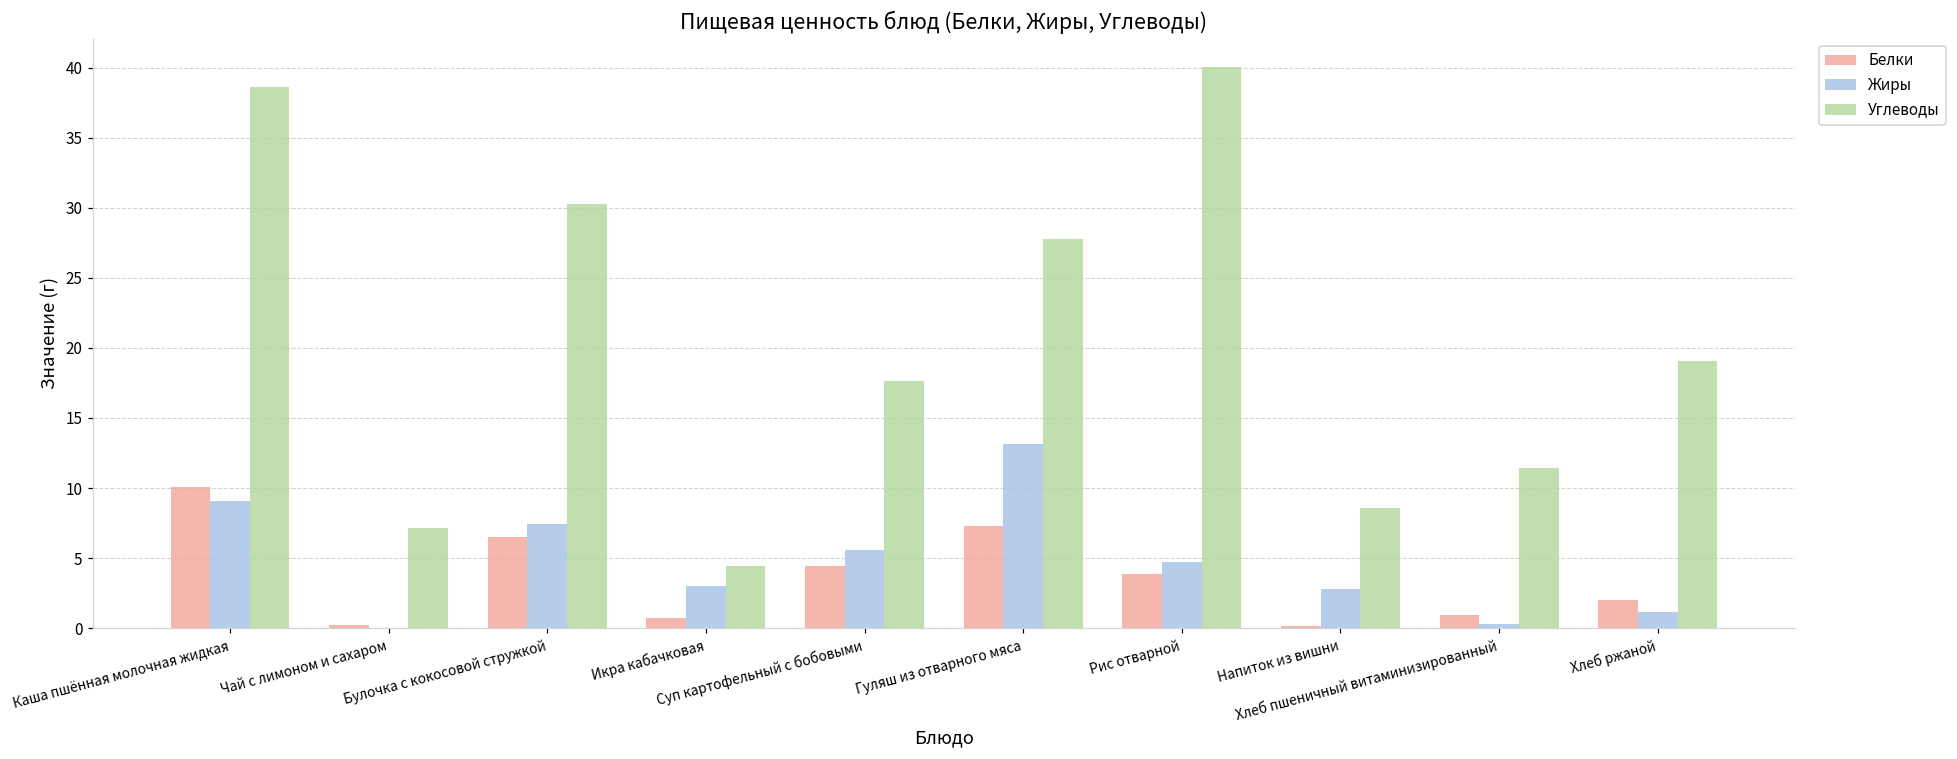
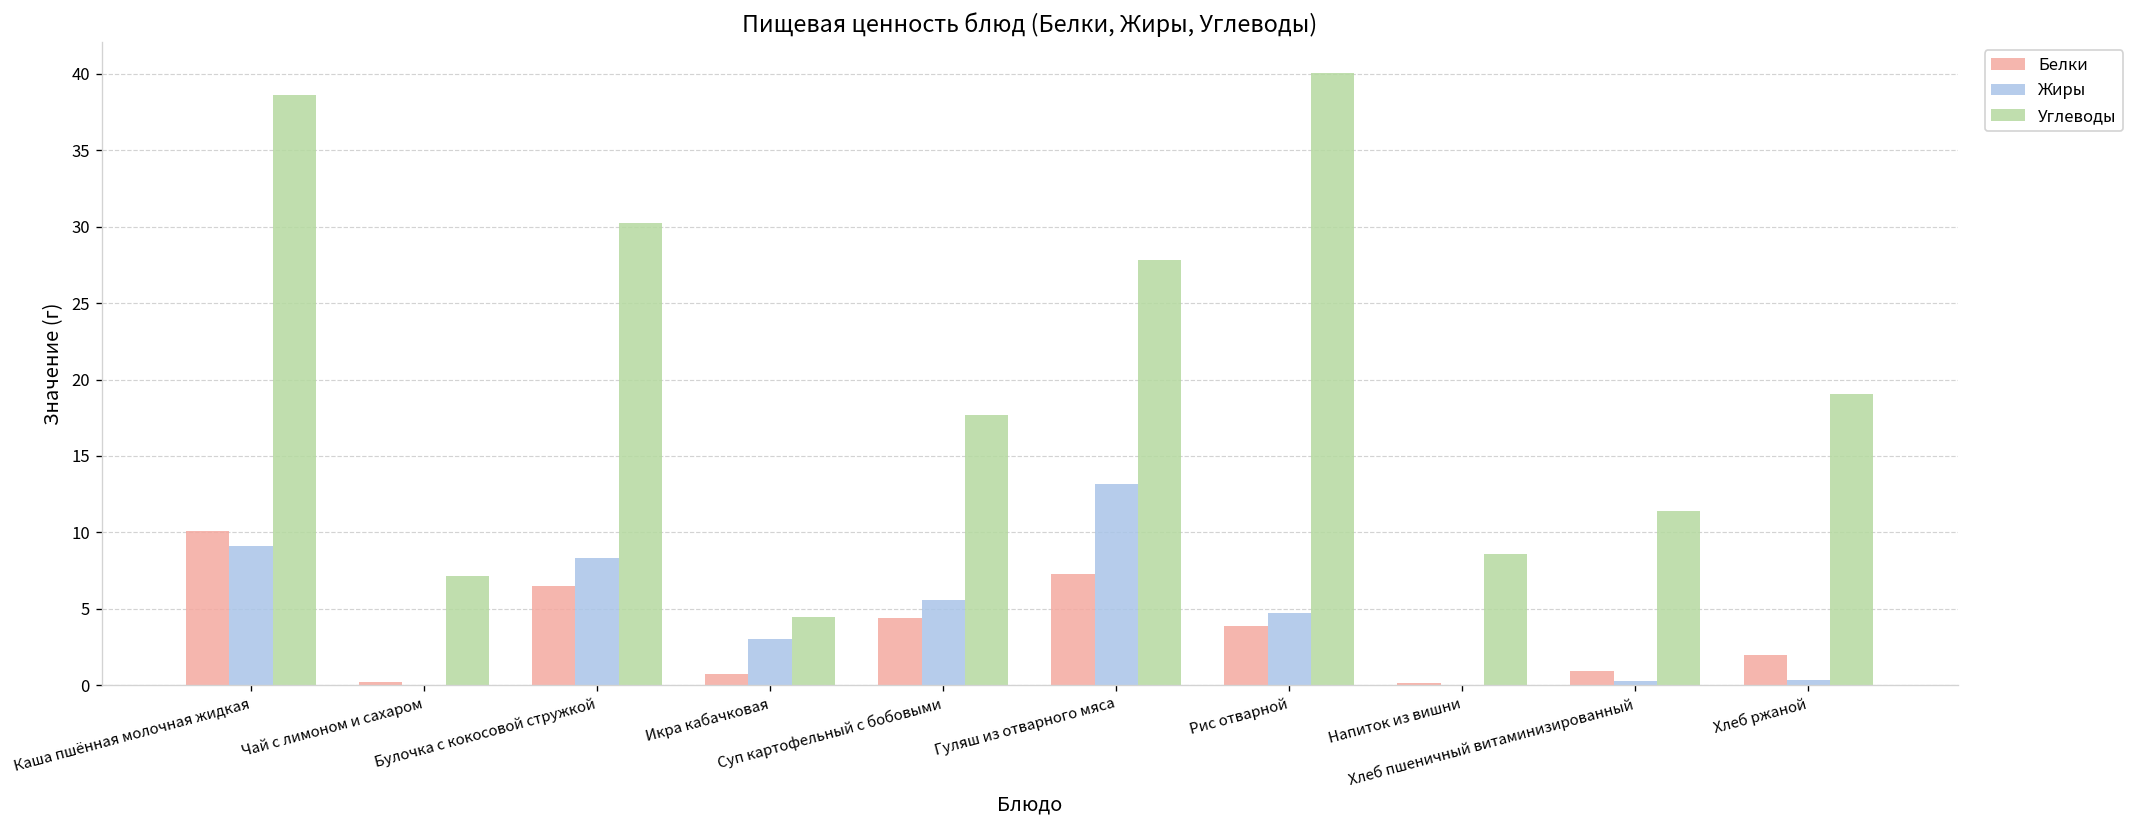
Жиры, Булочка с кокосовой стружкой: 7.4 -> 8.3
Жиры, Напиток из вишни: 2.8 -> 0.0
Жиры, Хлеб ржаной: 1.2 -> 0.4
